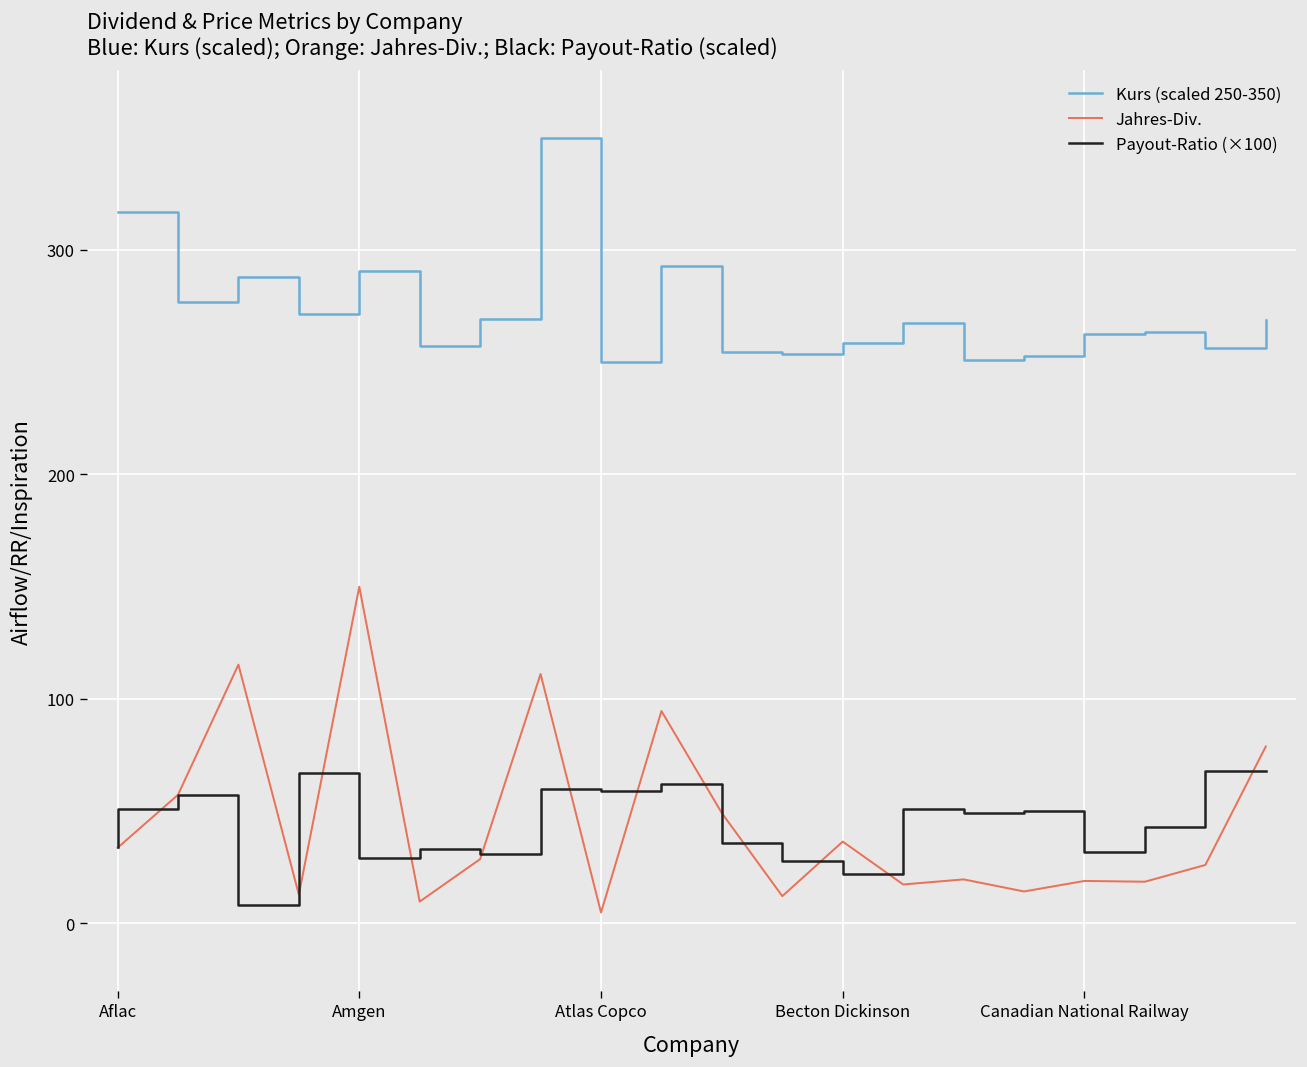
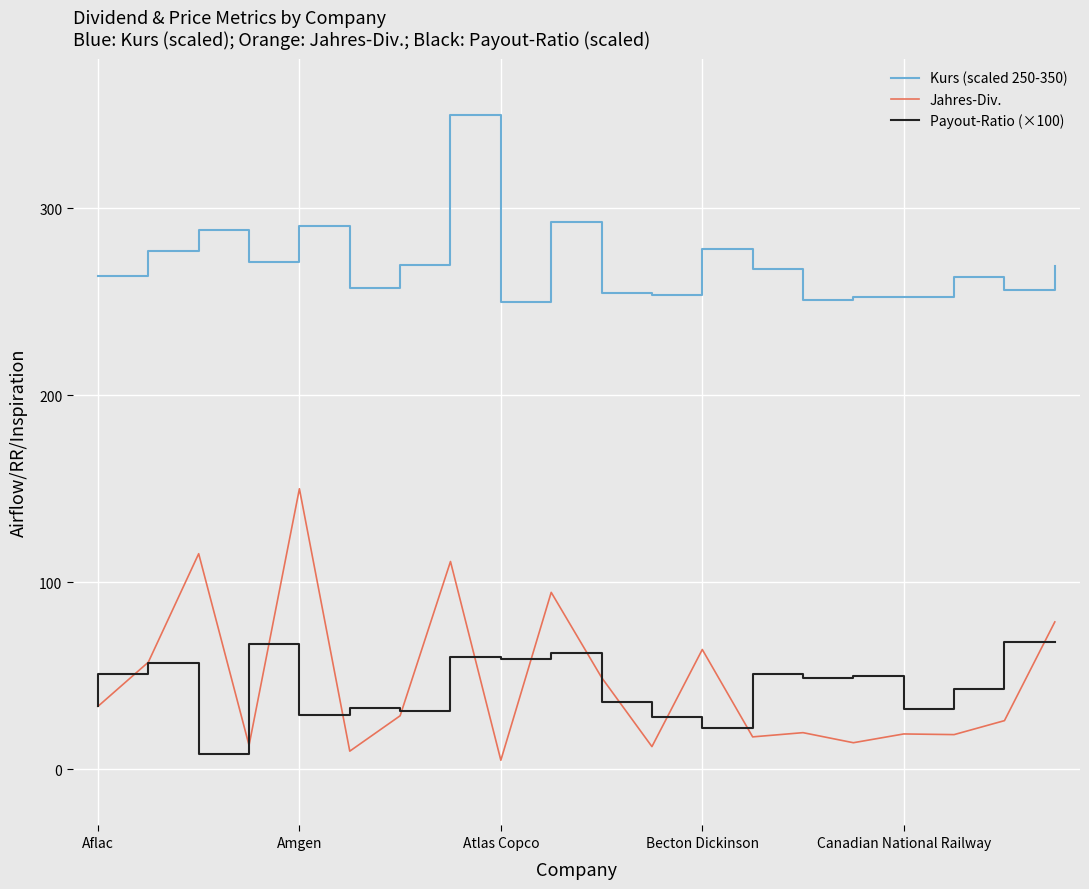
Kurs (scaled 250-350), Aflac: 317 -> 264
Kurs (scaled 250-350), Becton Dickinson: 259 -> 278
Jahres-Div., Becton Dickinson: 36 -> 64
Kurs (scaled 250-350), Canadian National Railway: 263 -> 252
